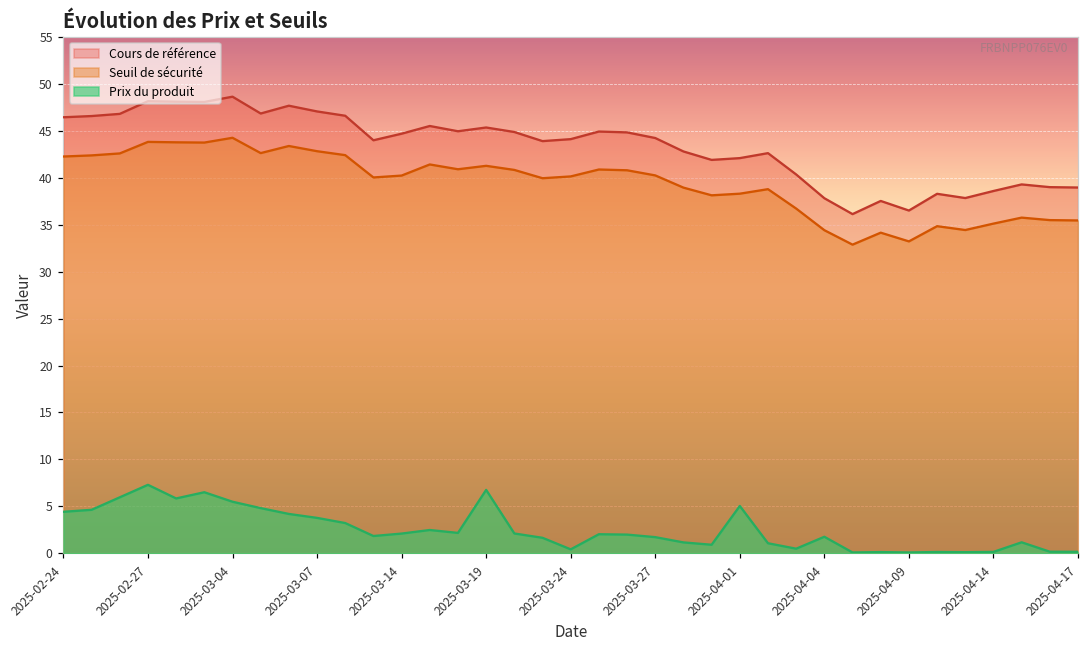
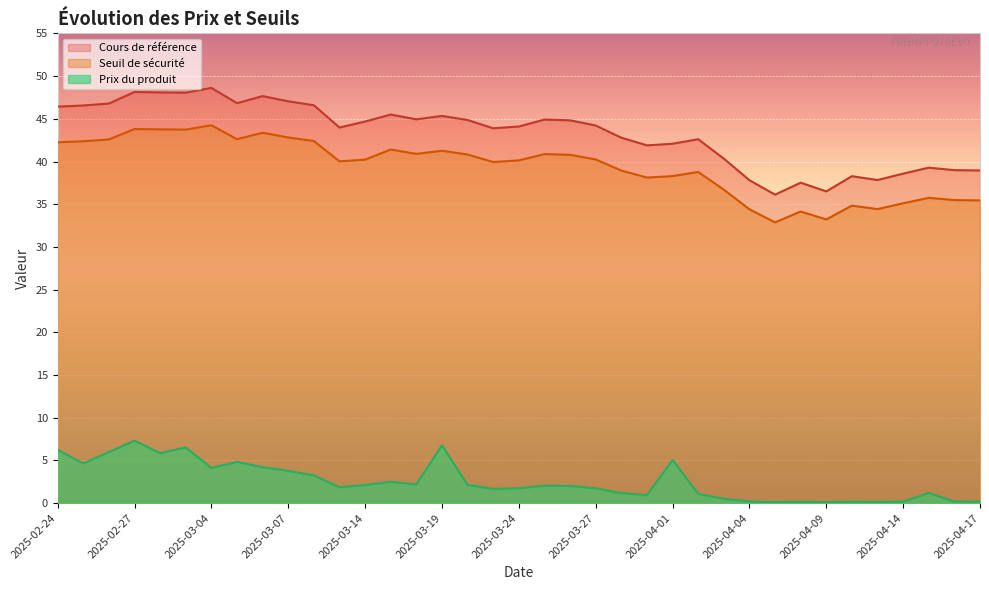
Prix du produit, 2025-02-24: 4 -> 6
Prix du produit, 2025-03-04: 6 -> 4
Prix du produit, 2025-03-24: 0 -> 2
Prix du produit, 2025-04-04: 2 -> 0
